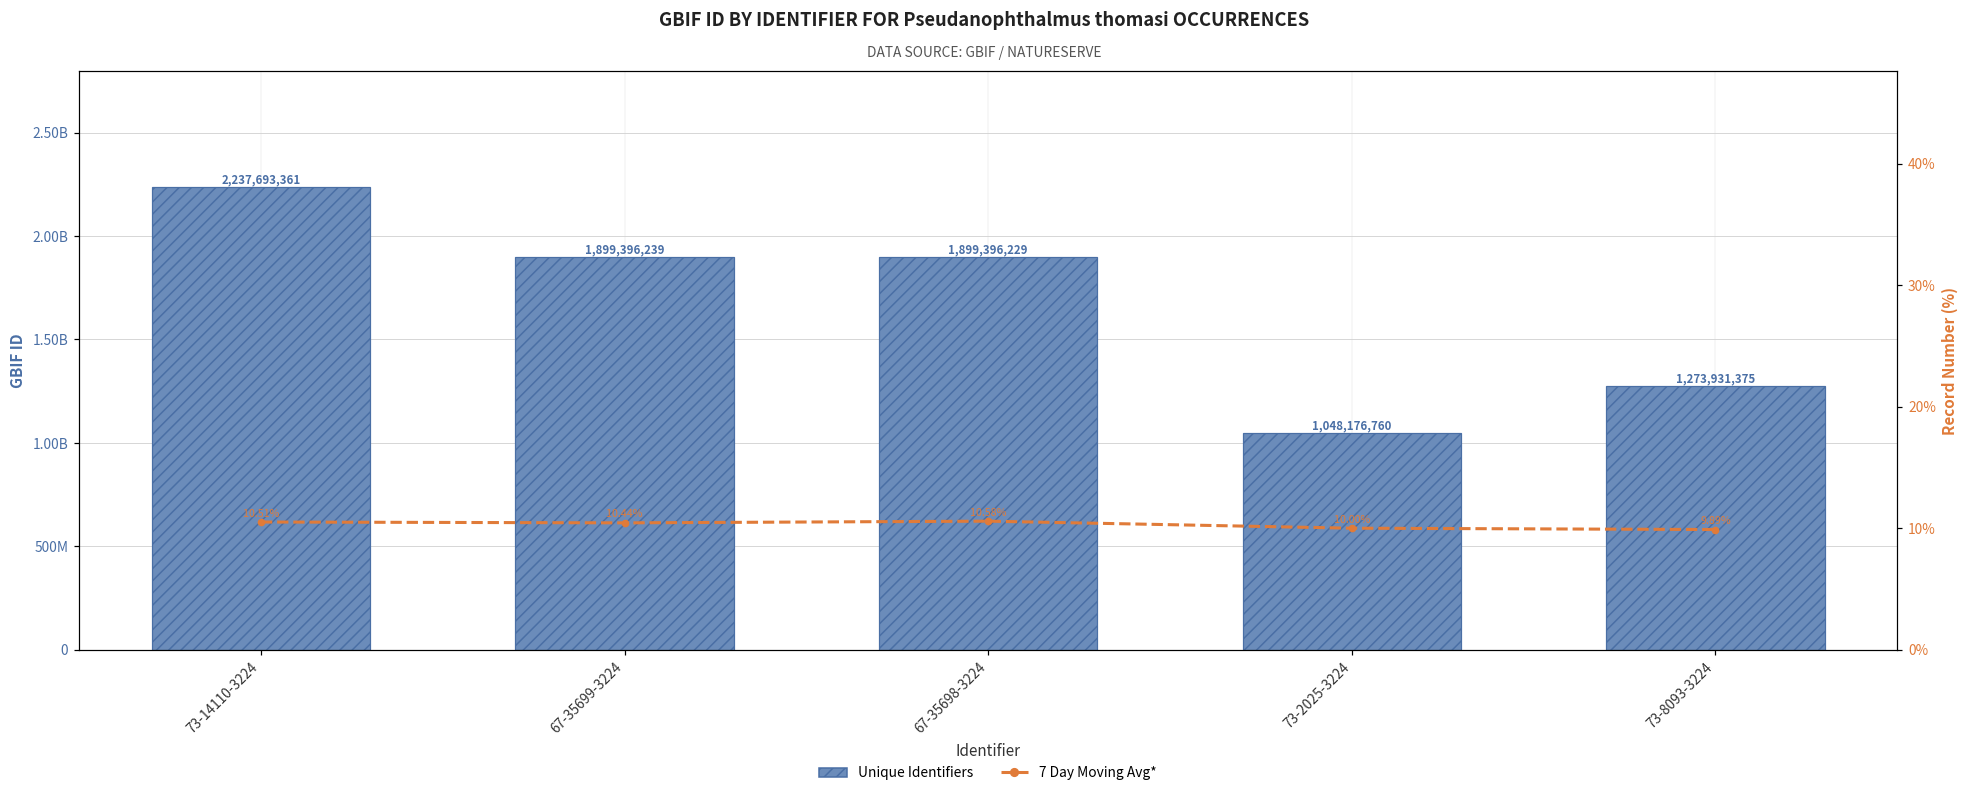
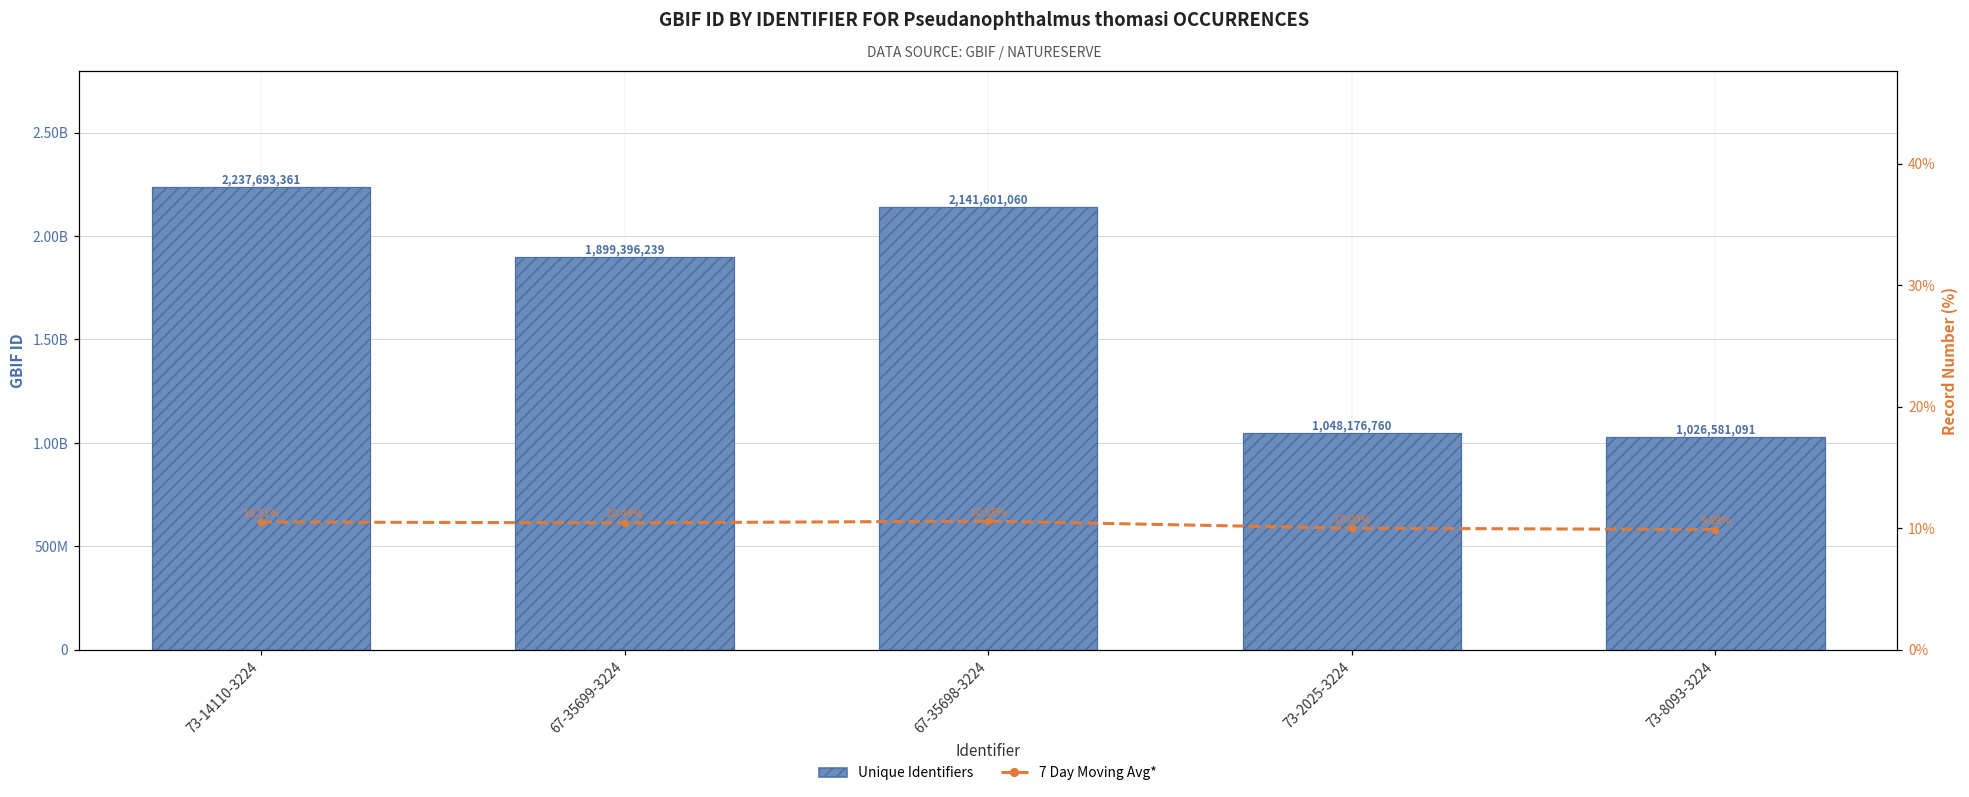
Unique Identifiers, 67-35698-3224: 1,899,396,229 -> 2,141,601,060
Unique Identifiers, 73-8093-3224: 1,273,931,375 -> 1,026,581,091
